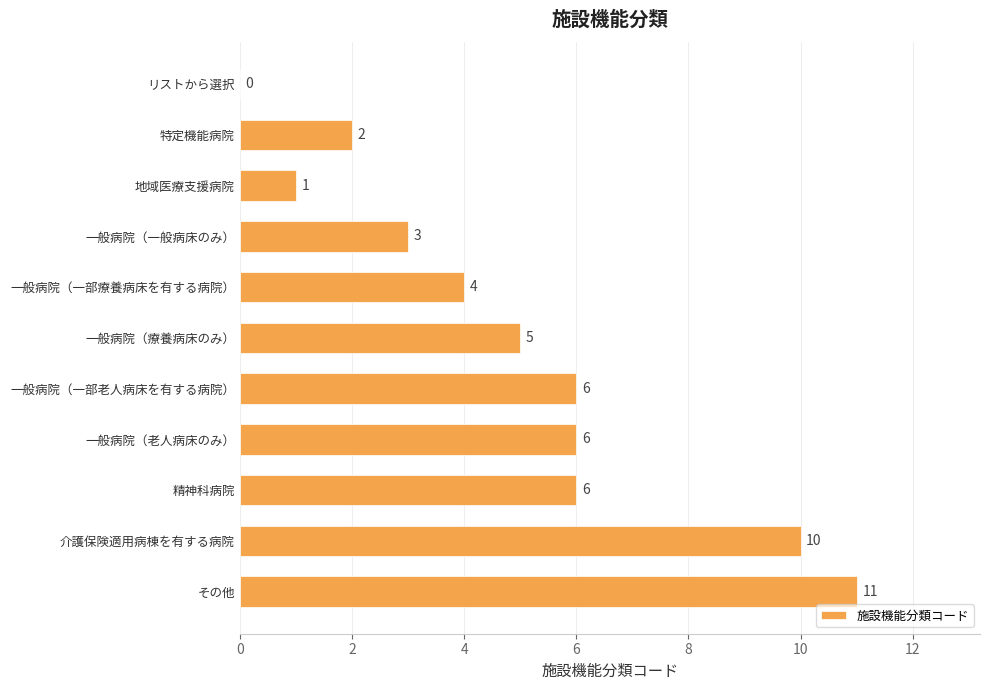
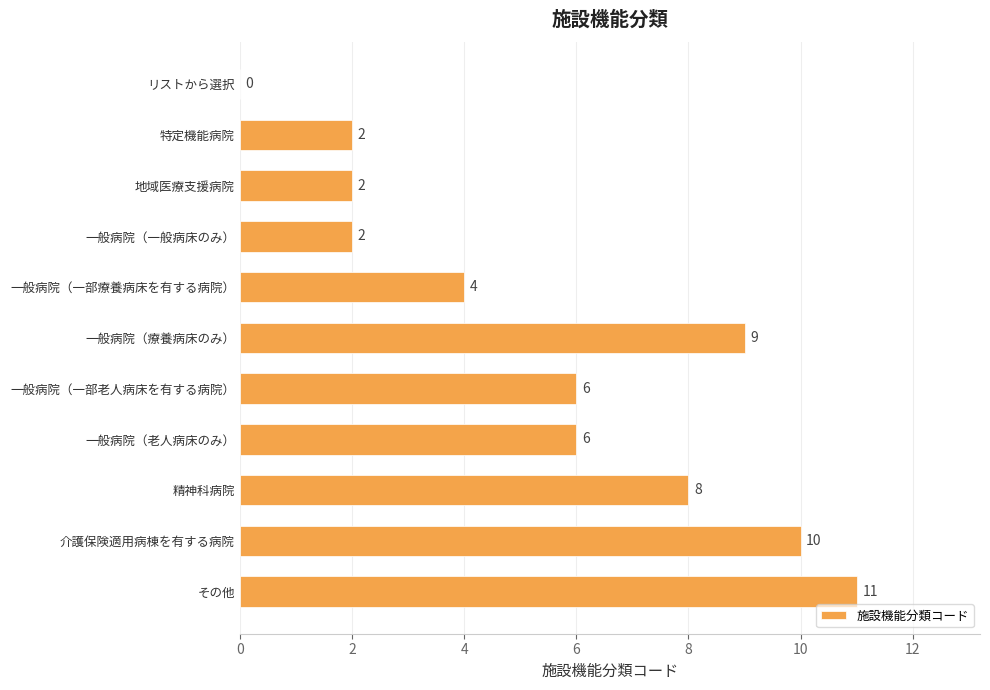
地域医療支援病院: 1 -> 2
一般病院（一般病床のみ）: 3 -> 2
一般病院（療養病床のみ）: 5 -> 9
精神科病院: 6 -> 8
